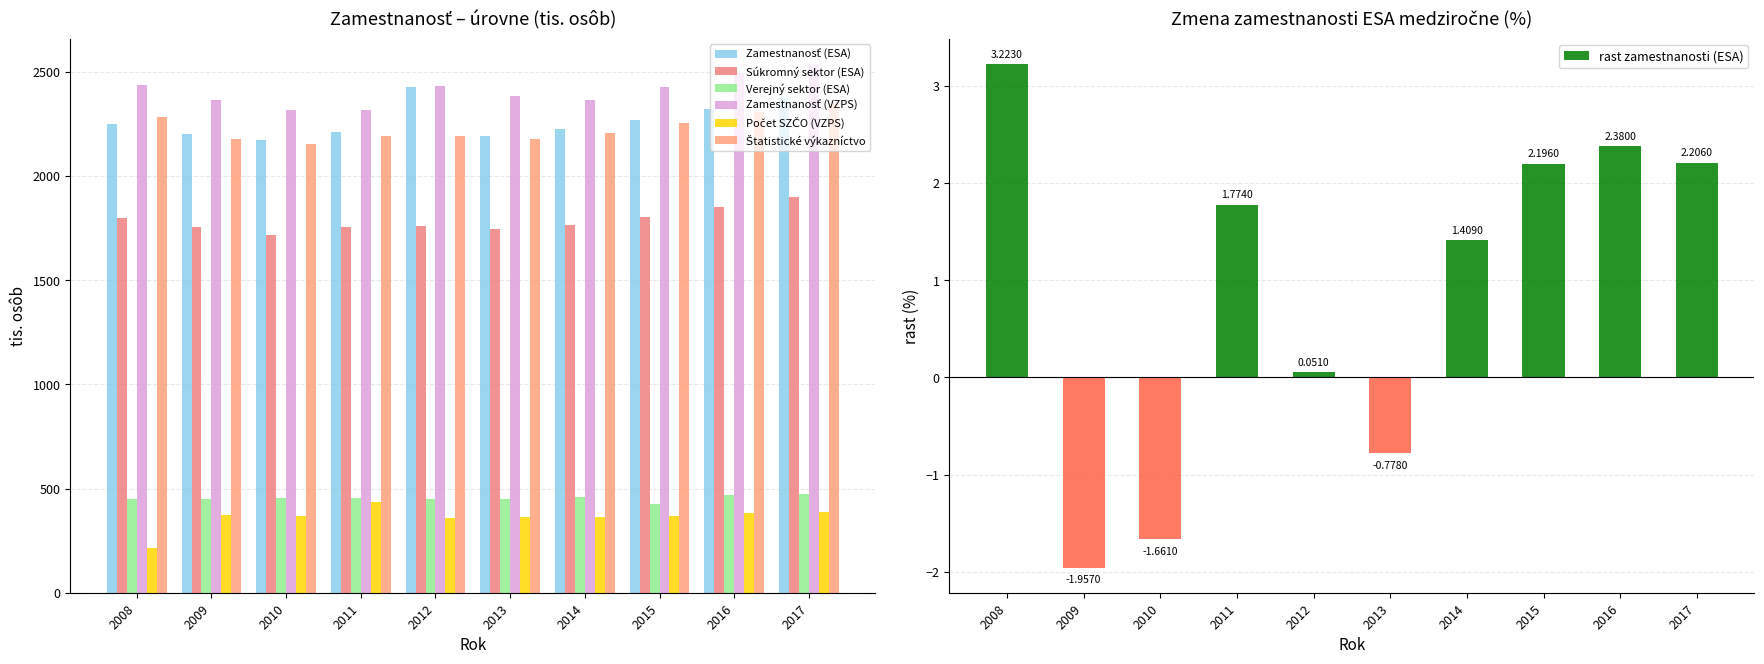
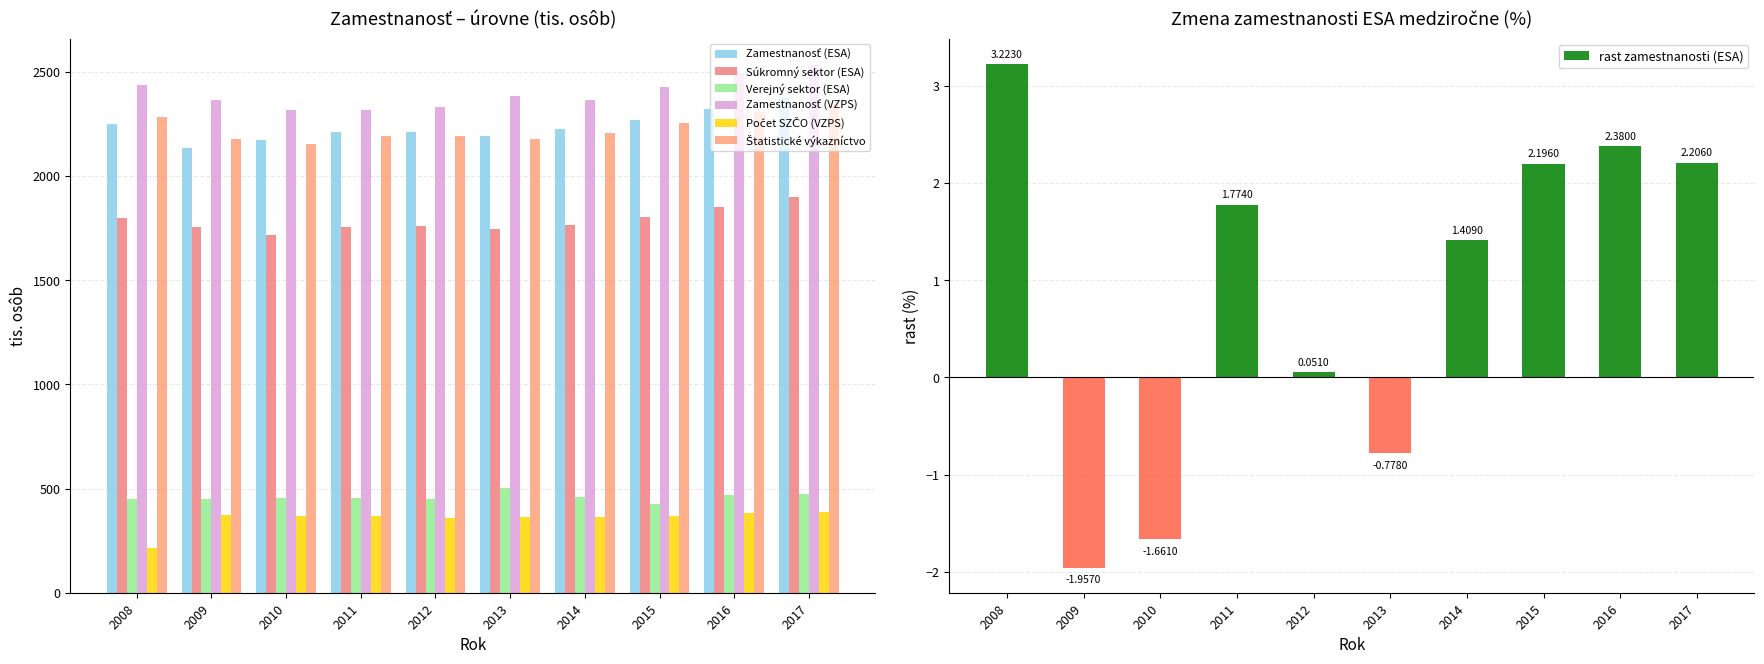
Zamestnanosť – úrovne (tis. osôb), Zamestnanosť (ESA), 2009: 2200 -> 2130
Zamestnanosť – úrovne (tis. osôb), Počet SZČO (VZPS), 2011: 440 -> 370
Zamestnanosť – úrovne (tis. osôb), Zamestnanosť (ESA), 2012: 2430 -> 2210
Zamestnanosť – úrovne (tis. osôb), Zamestnanosť (VZPS), 2012: 2430 -> 2330
Zamestnanosť – úrovne (tis. osôb), Verejný sektor (ESA), 2013: 450 -> 500
